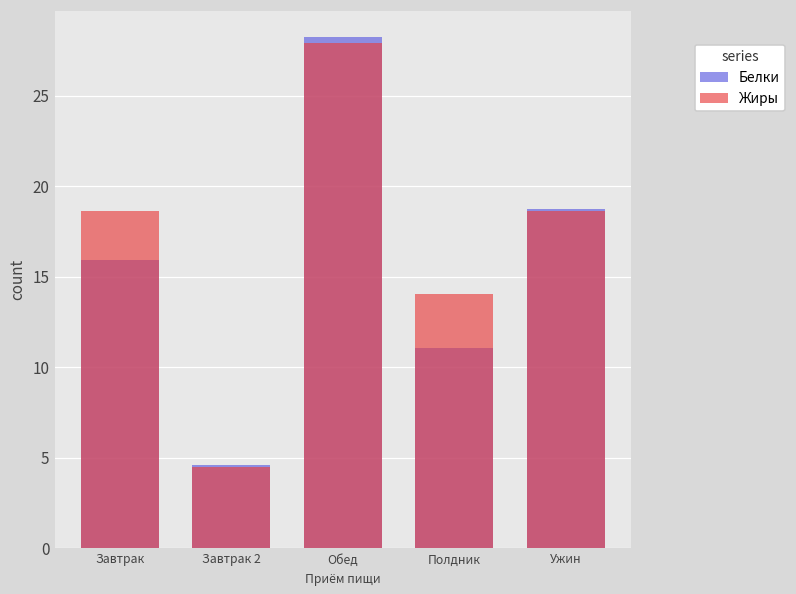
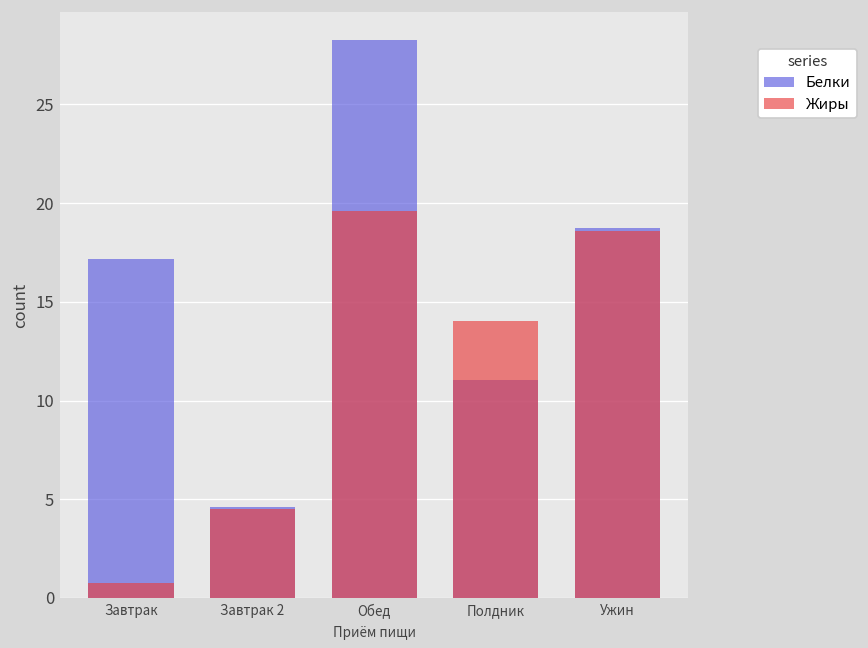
Белки, Завтрак: 15.9 -> 17.2
Жиры, Завтрак: 18.6 -> 0.8
Жиры, Обед: 27.9 -> 19.6
